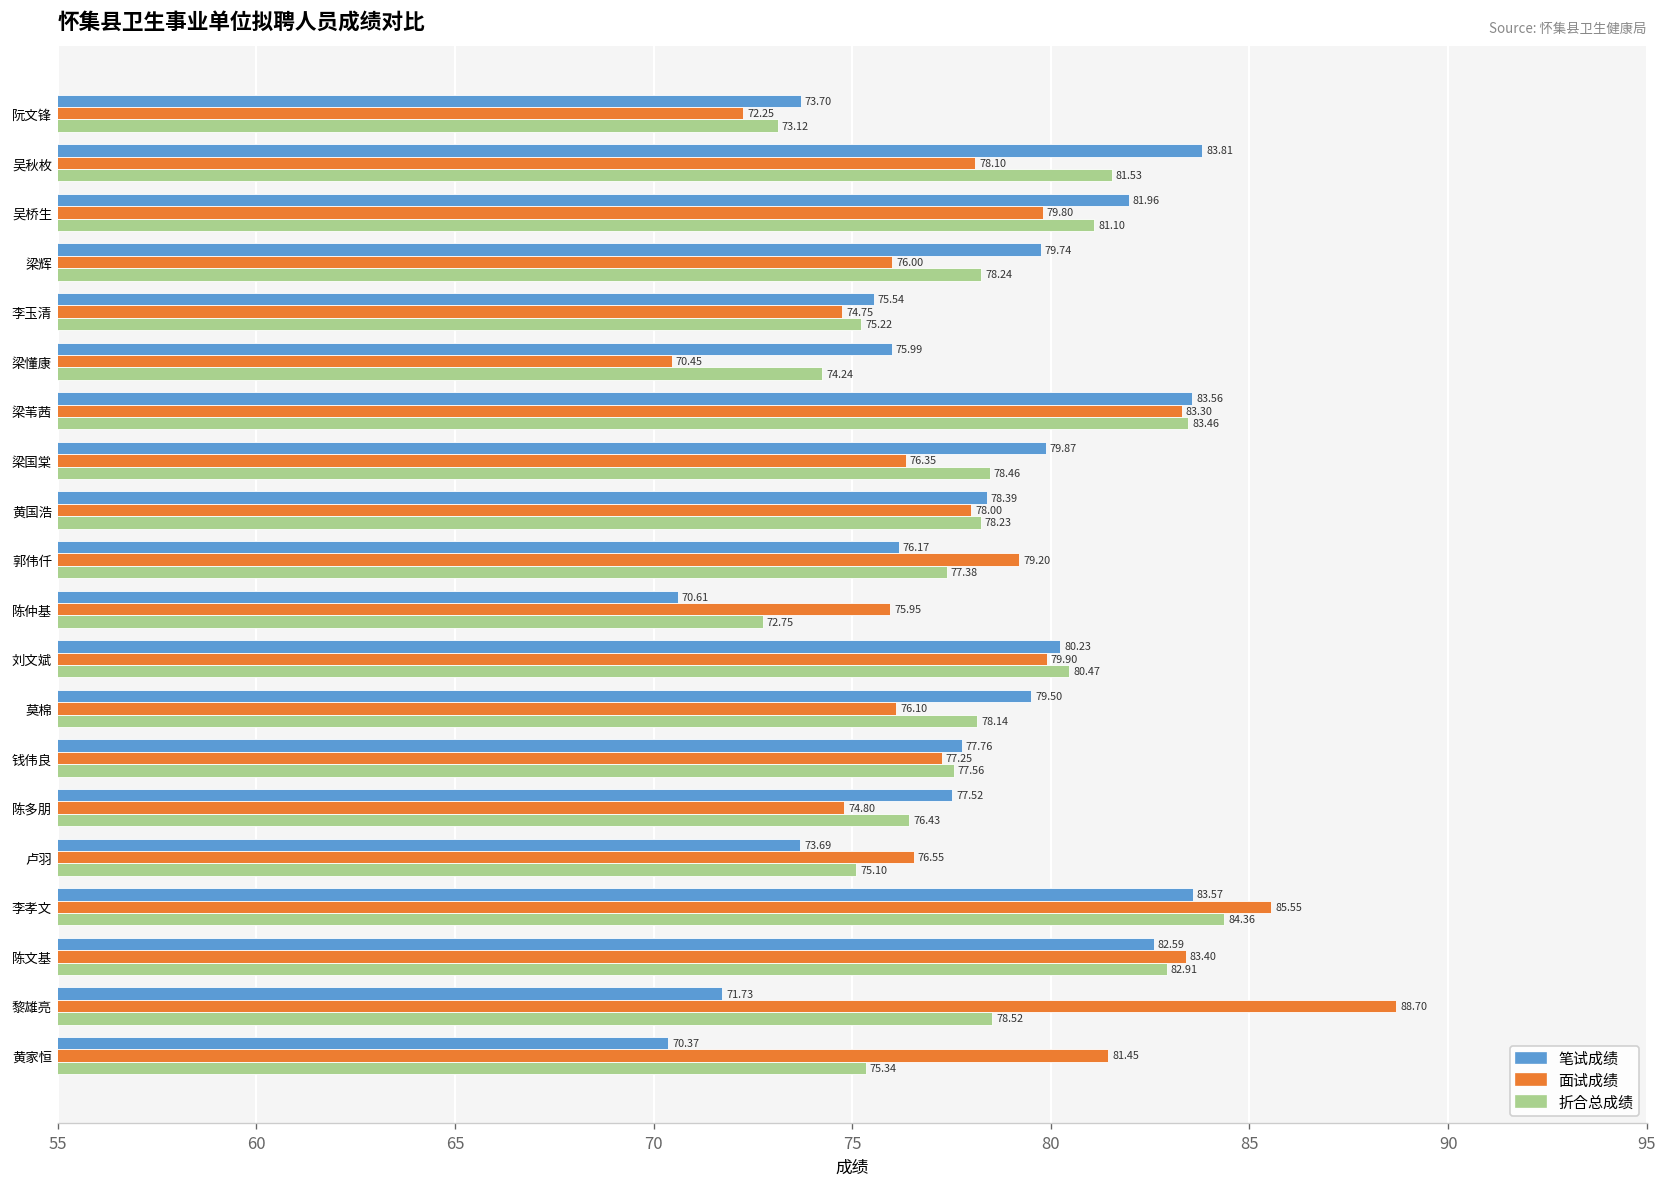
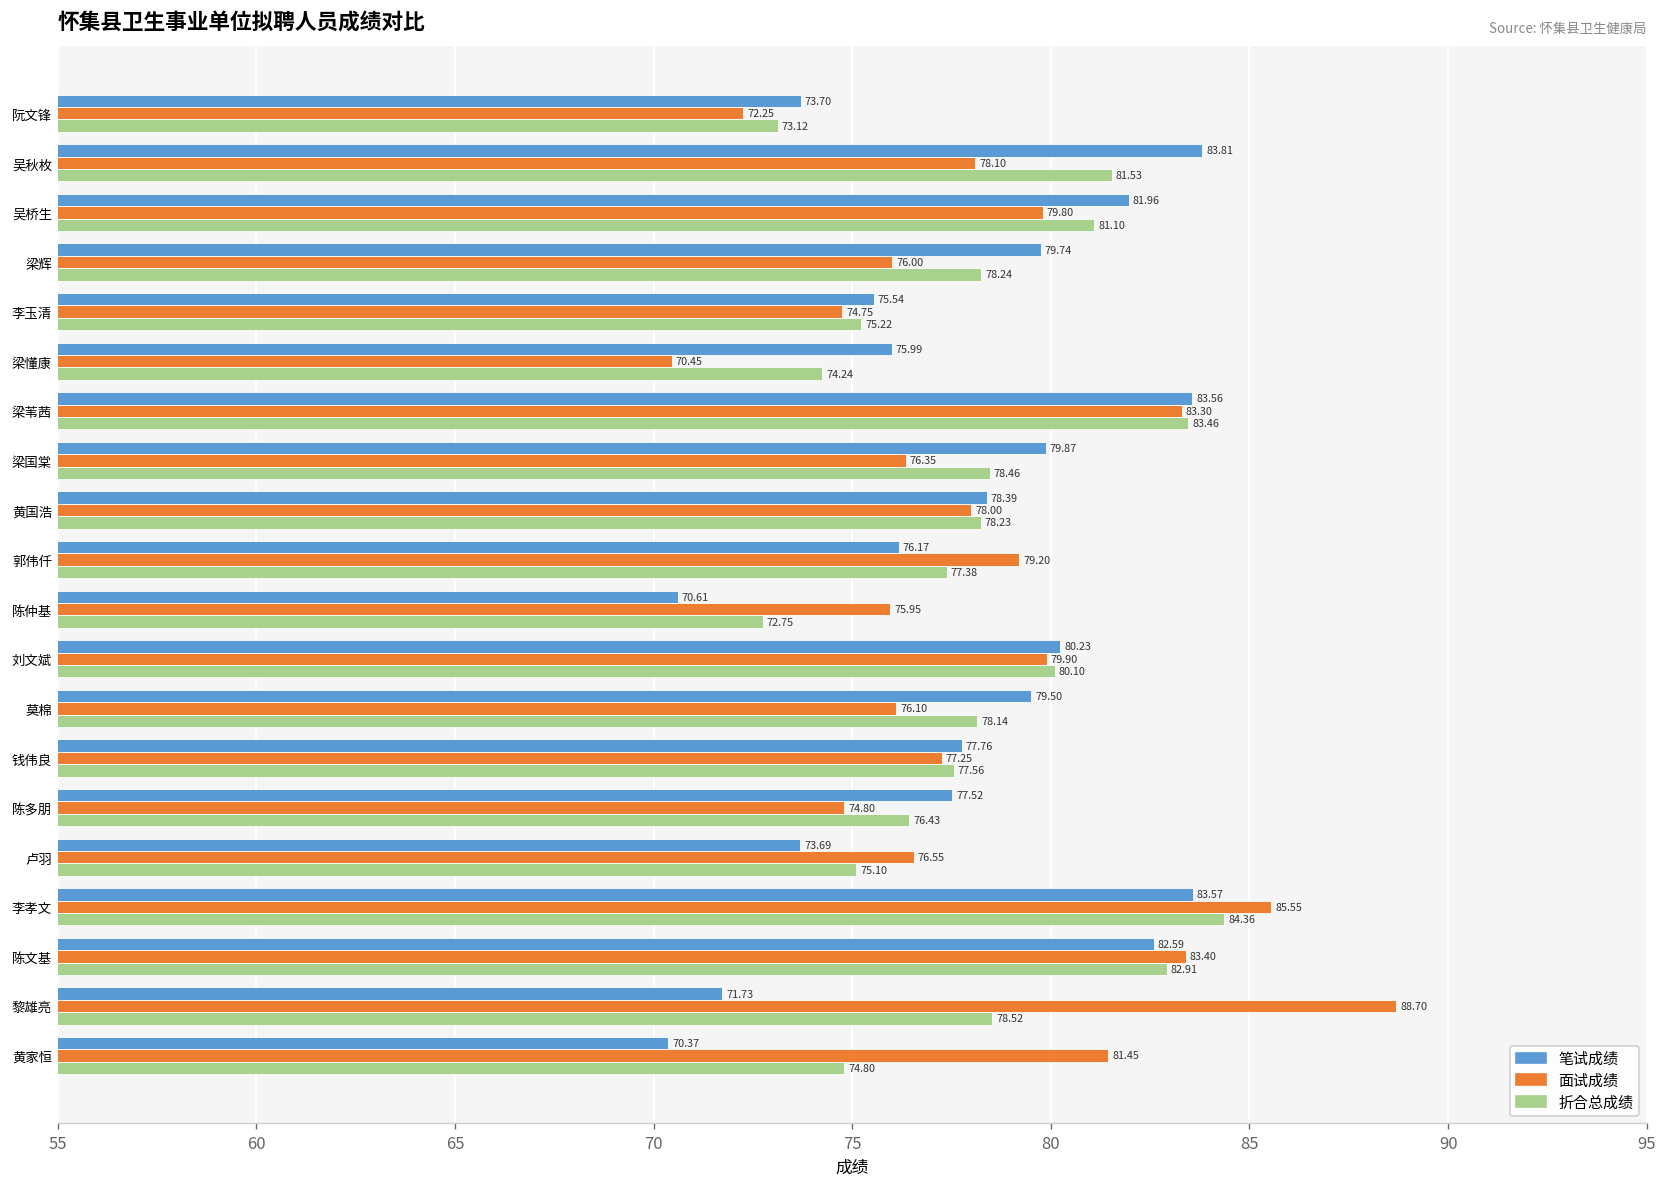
折合总成绩, 刘文斌: 80.47 -> 80.10
折合总成绩, 黄家恒: 75.34 -> 74.80
